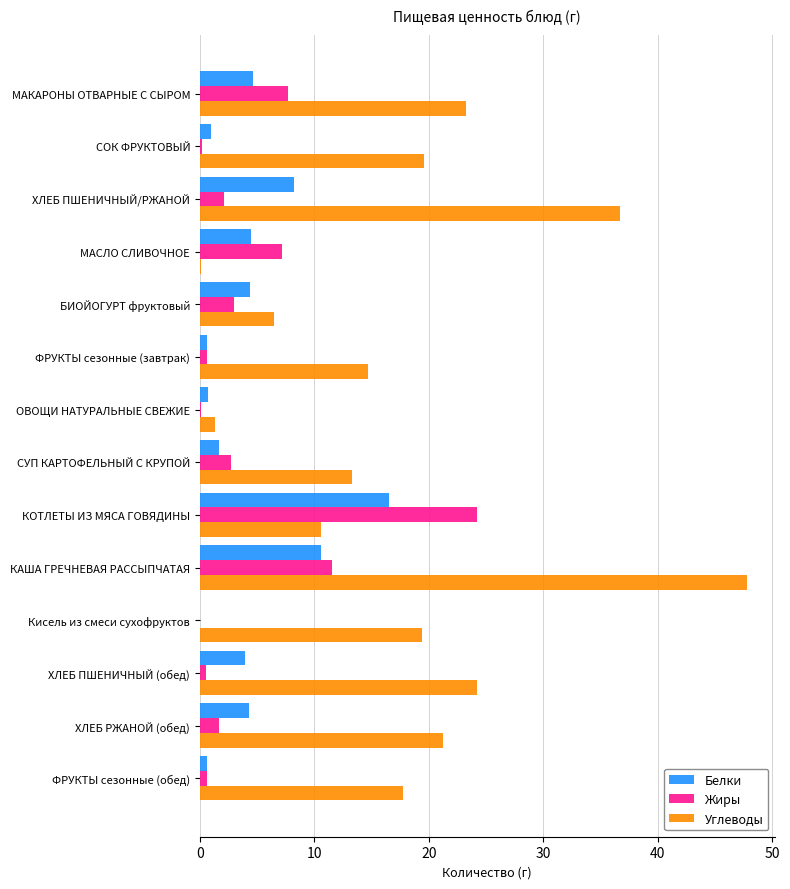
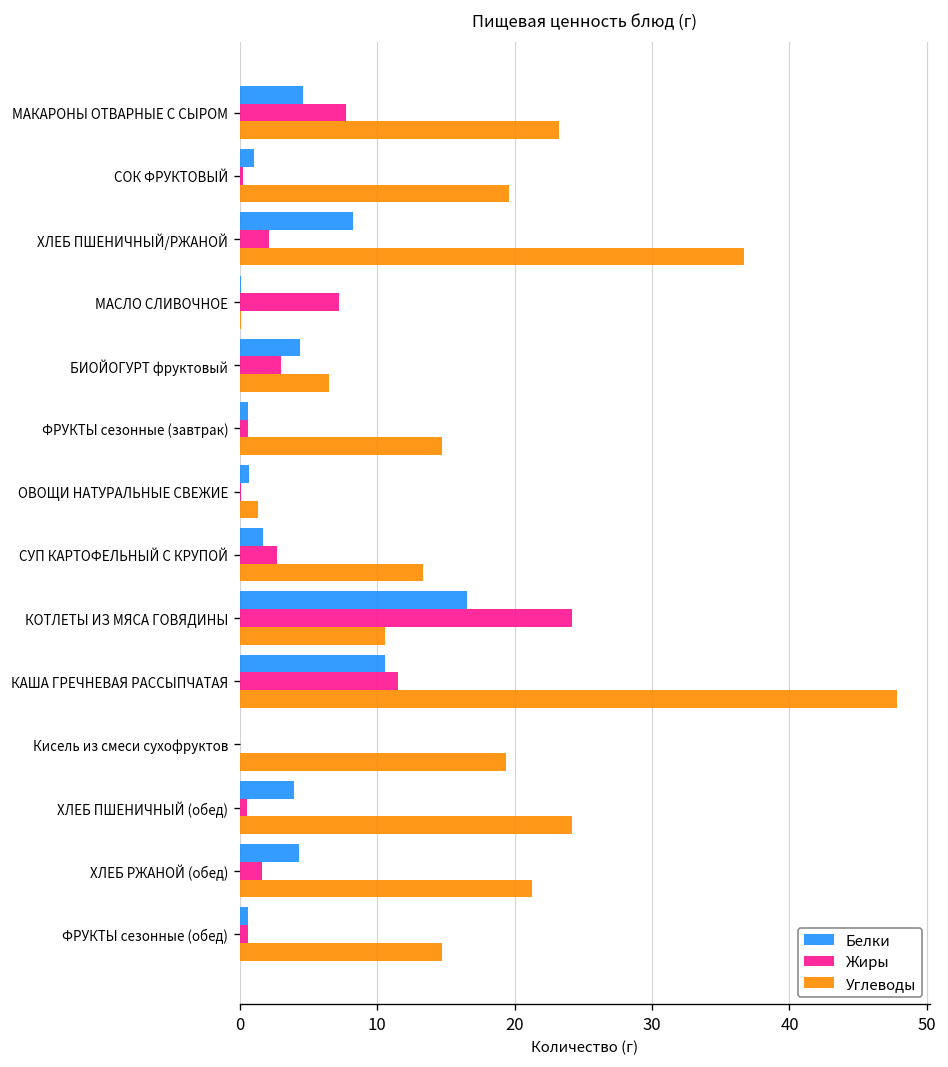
Белки, МАСЛО СЛИВОЧНОЕ: 4.5 -> 0.1
Углеводы, ФРУКТЫ сезонные (обед): 17.7 -> 14.7
